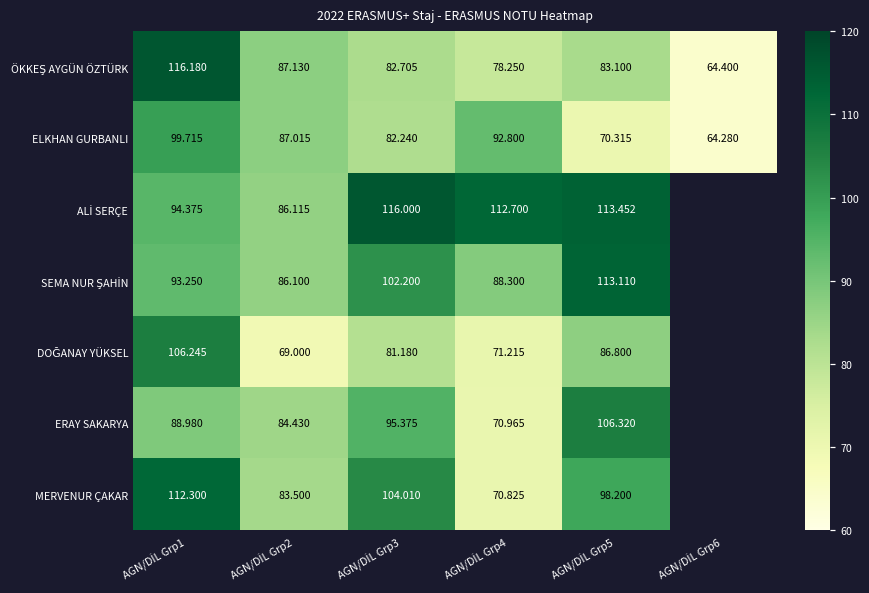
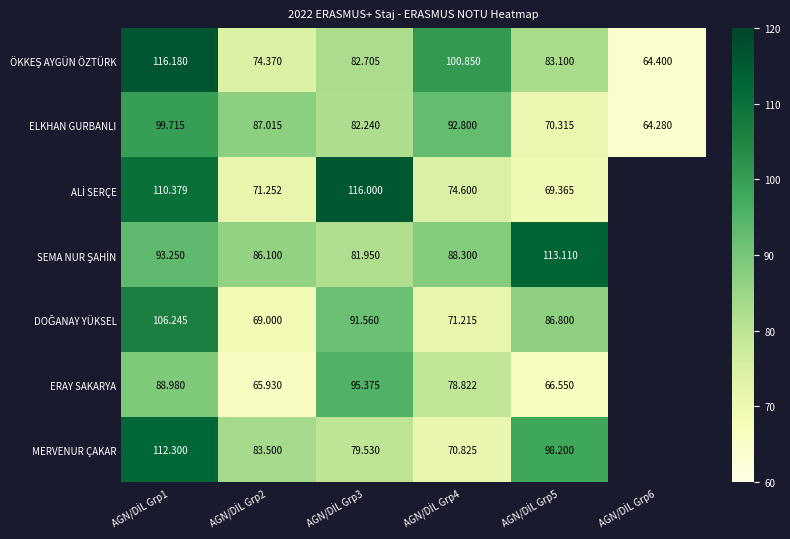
ÖKKEŞ AYGÜN ÖZTÜRK, AGN/DİL Grp2: 87.130 -> 74.370
ÖKKEŞ AYGÜN ÖZTÜRK, AGN/DİL Grp4: 78.250 -> 100.850
ALİ SERÇE, AGN/DİL Grp1: 94.375 -> 110.379
ALİ SERÇE, AGN/DİL Grp2: 86.115 -> 71.252
ALİ SERÇE, AGN/DİL Grp4: 112.700 -> 74.600
ALİ SERÇE, AGN/DİL Grp5: 113.452 -> 69.365
SEMA NUR ŞAHİN, AGN/DİL Grp3: 102.200 -> 81.950
DOĞANAY YÜKSEL, AGN/DİL Grp3: 81.180 -> 91.560
ERAY SAKARYA, AGN/DİL Grp2: 84.430 -> 65.930
ERAY SAKARYA, AGN/DİL Grp4: 70.965 -> 78.822
ERAY SAKARYA, AGN/DİL Grp5: 106.320 -> 66.550
MERVENUR ÇAKAR, AGN/DİL Grp3: 104.010 -> 79.530
